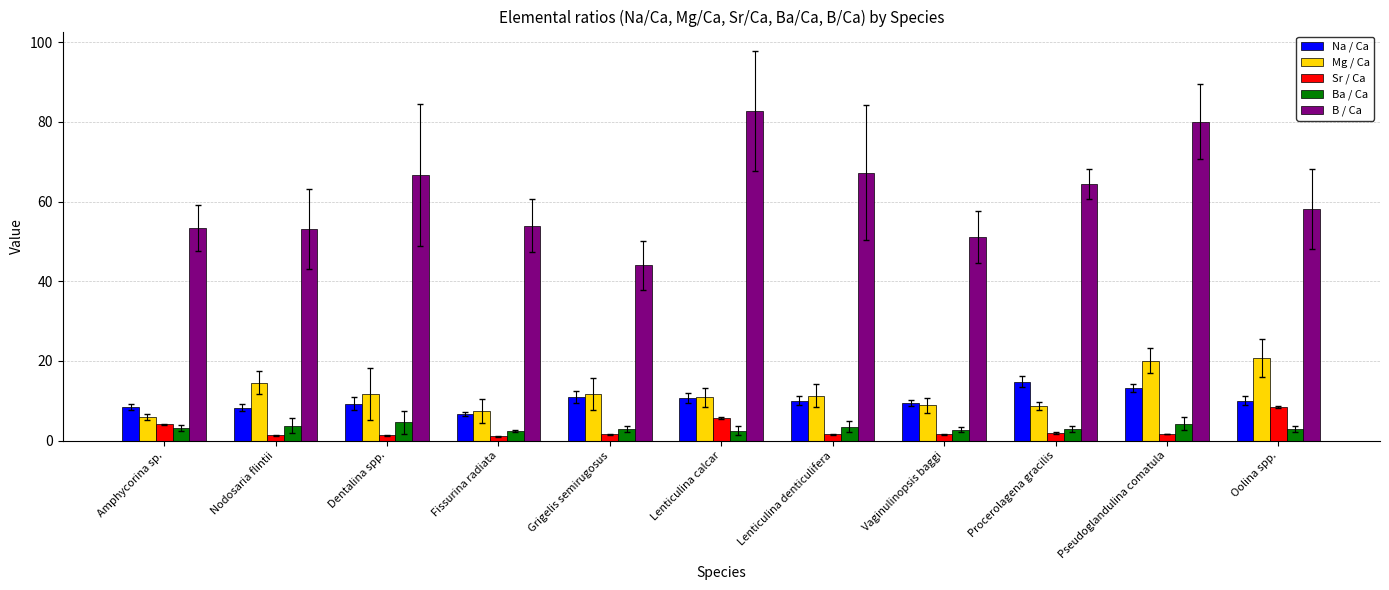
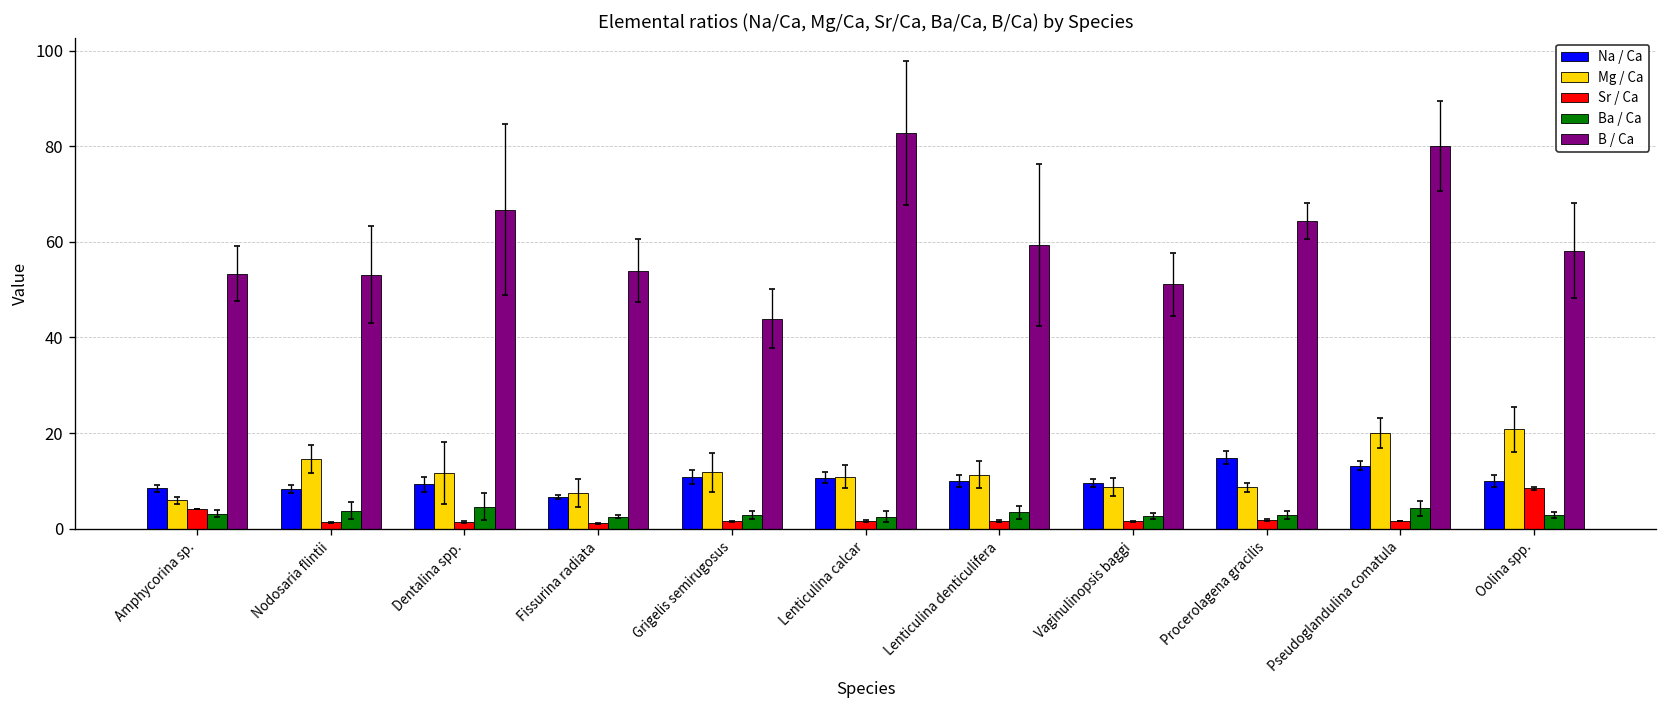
Sr / Ca, Lenticulina calcar: 6 -> 2
B / Ca, Lenticulina denticulifera: 67 -> 59
